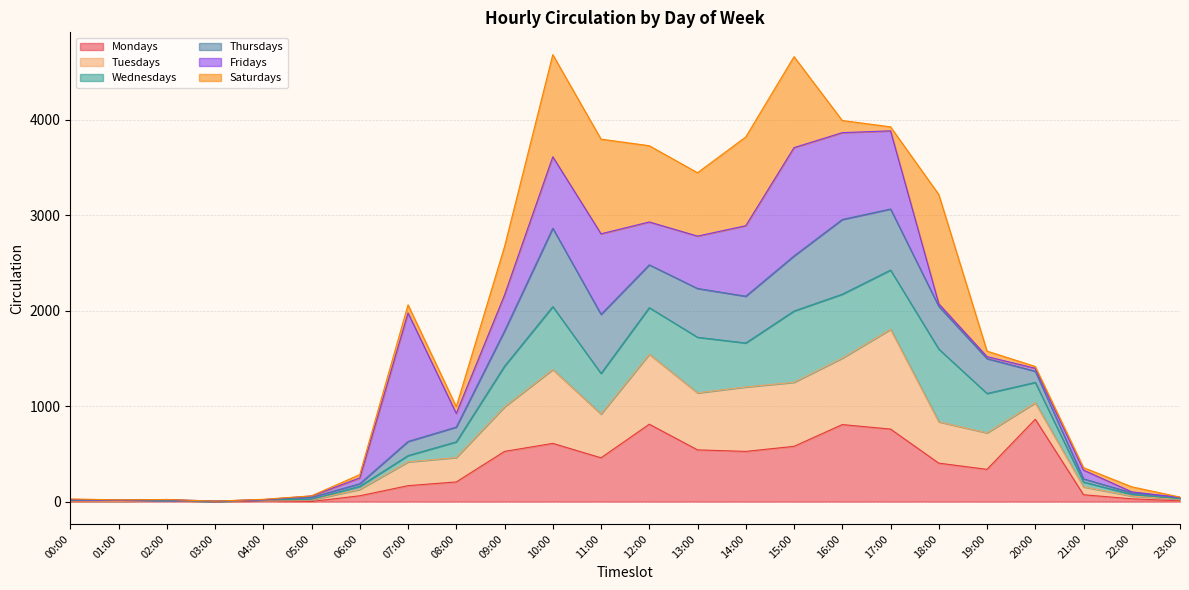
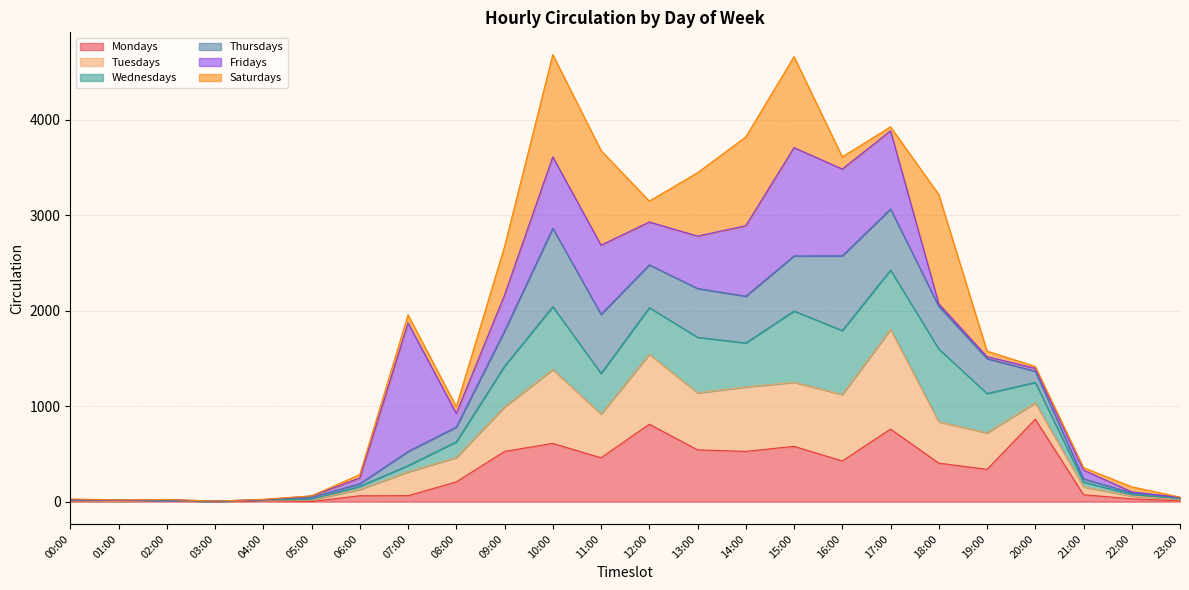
Mondays, 07:00: 200 -> 100
Fridays, 11:00: 800 -> 700
Saturdays, 12:00: 800 -> 200
Mondays, 16:00: 800 -> 400
